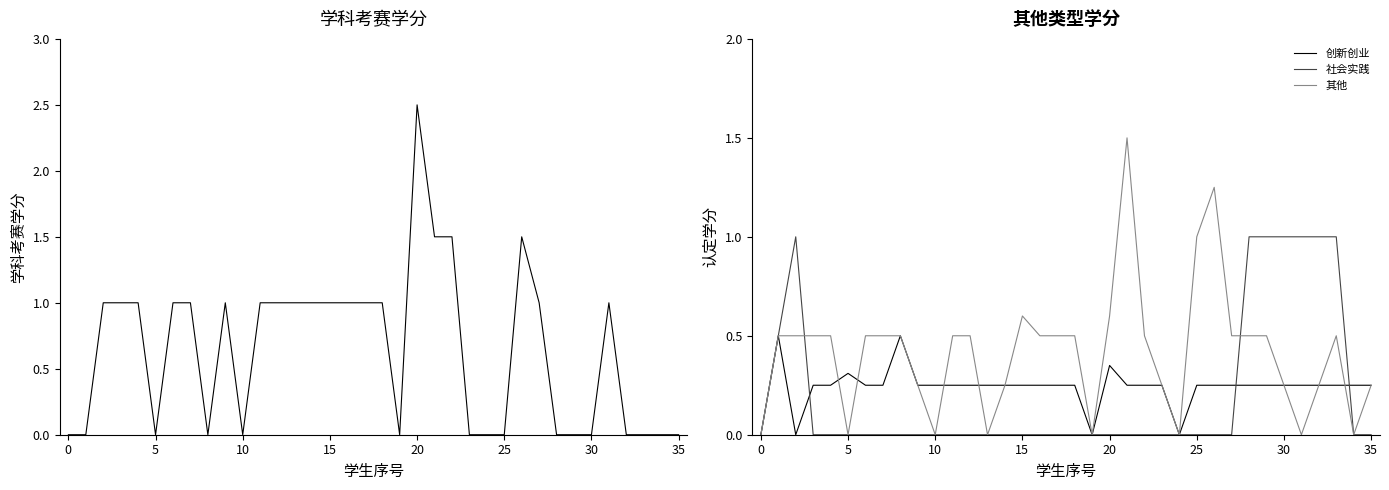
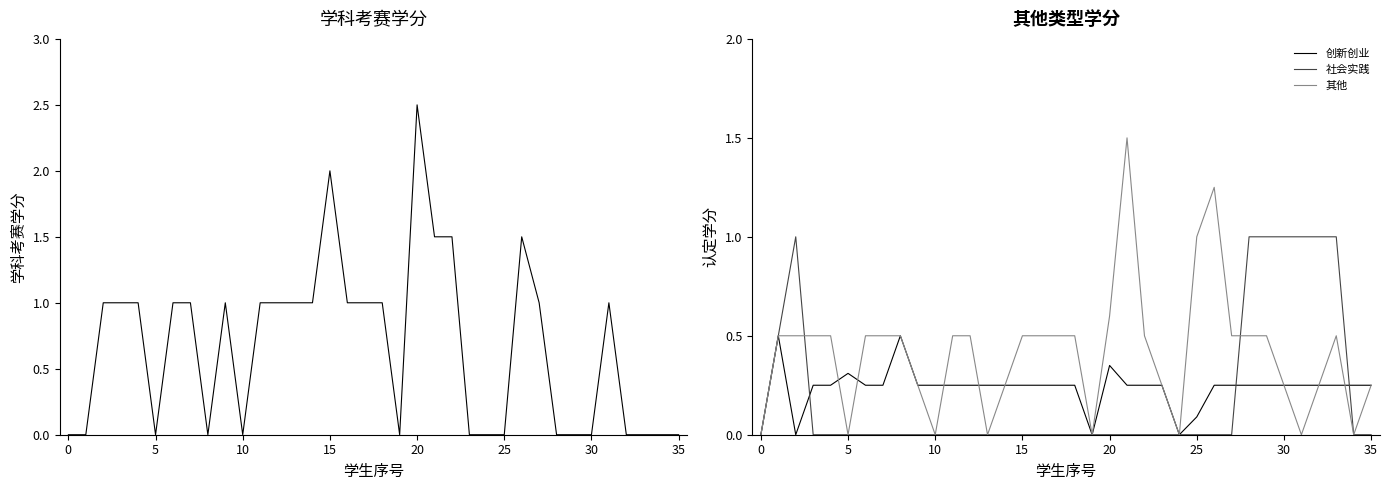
学科考赛学分, 15: 1 -> 2
其他类型学分, 其他, 15: 0.6 -> 0.5
其他类型学分, 创新创业, 25: 0.25 -> 0.09
